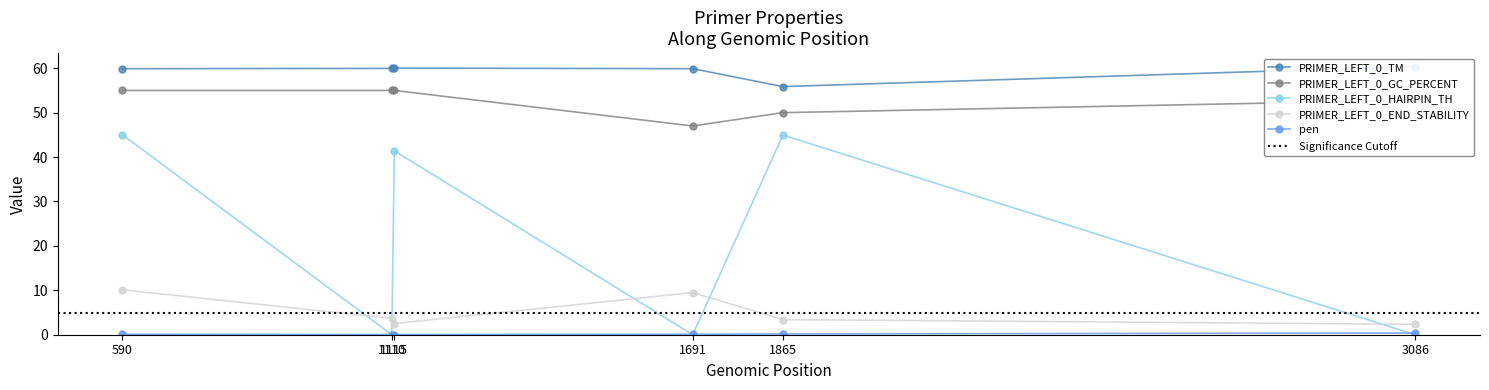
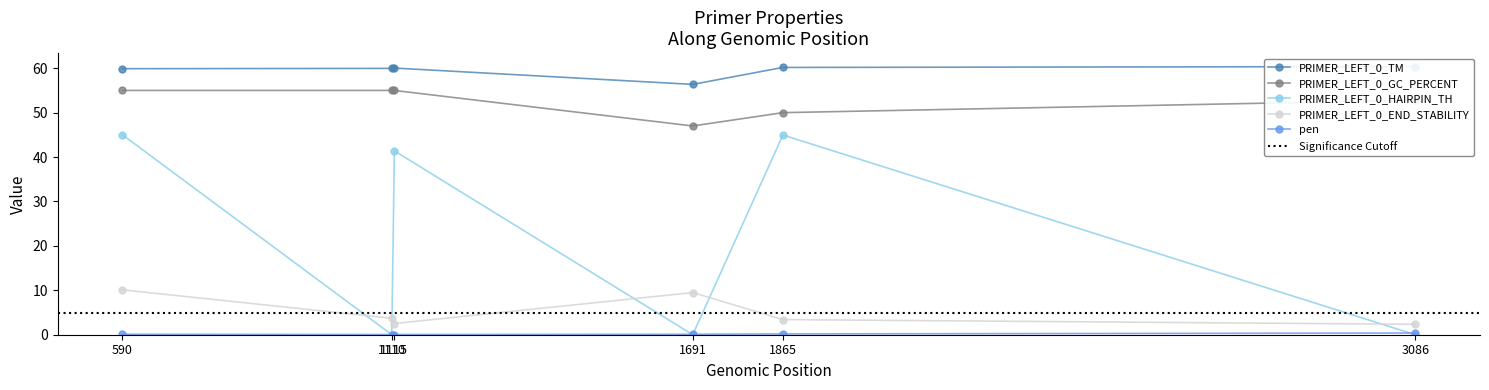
PRIMER_LEFT_0_TM, 1691: 60 -> 56
PRIMER_LEFT_0_TM, 1865: 56 -> 60
